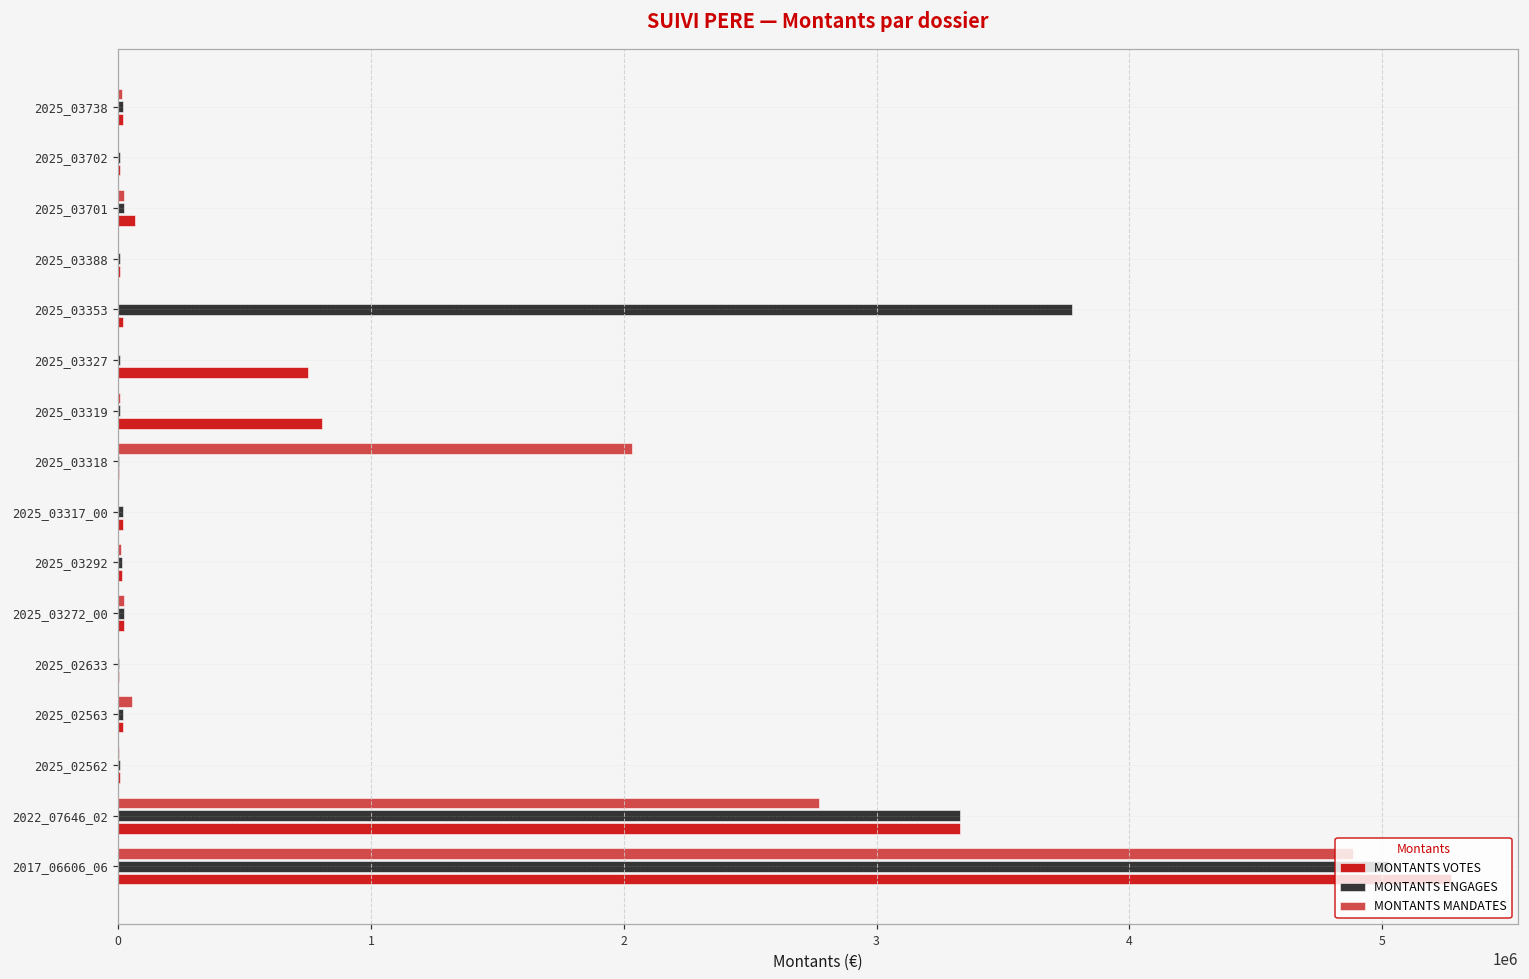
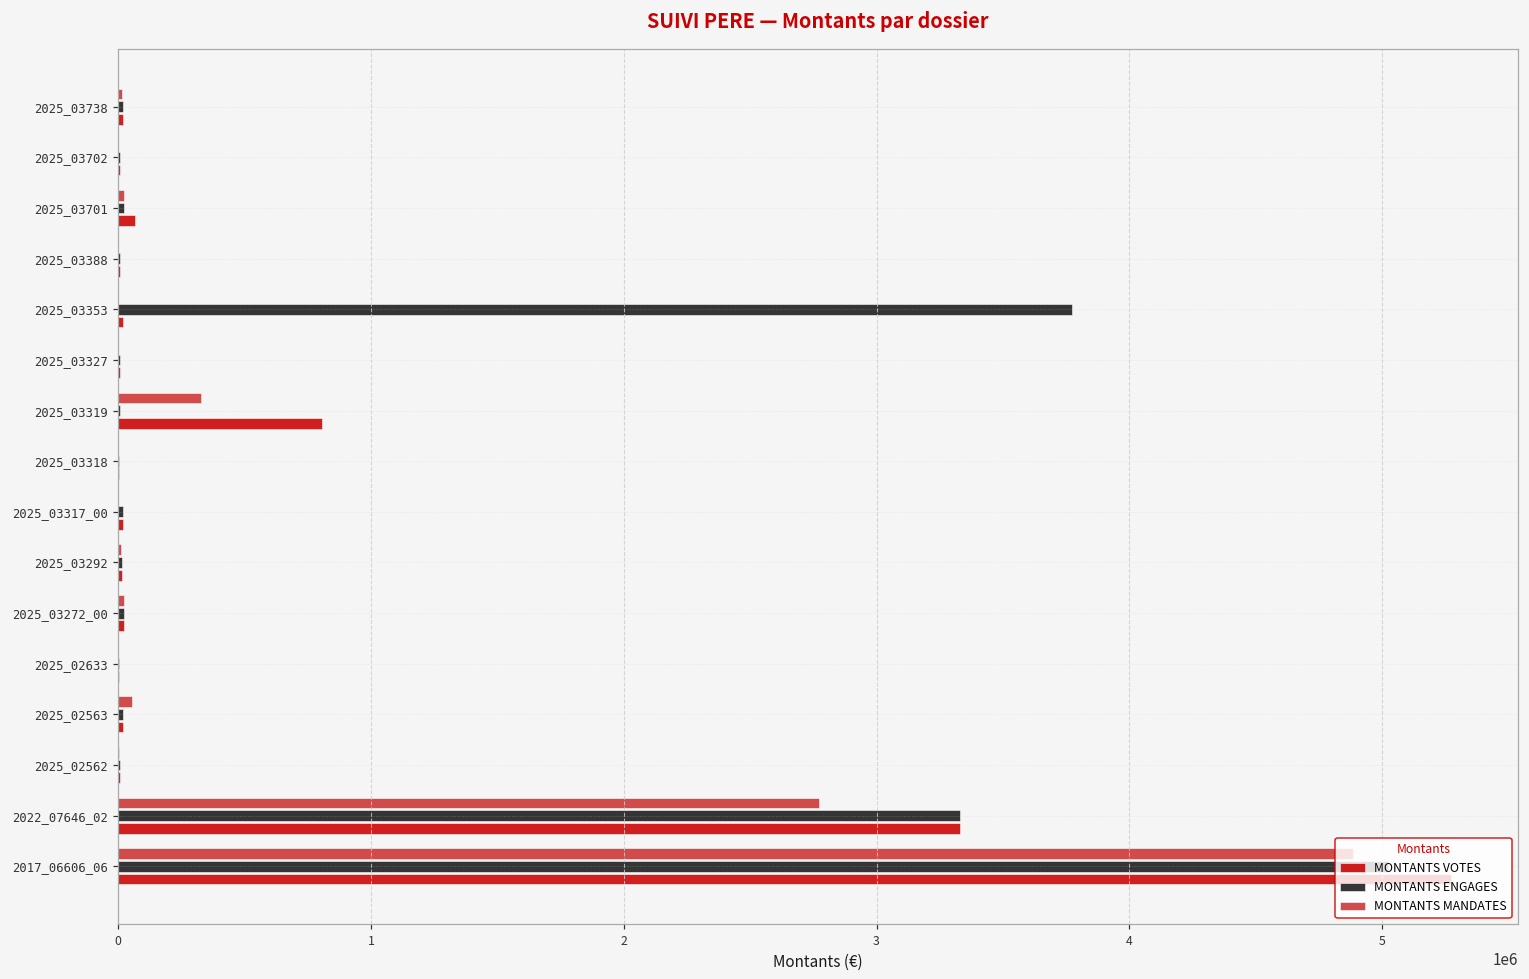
MONTANTS VOTES, 2025_03327: 750000 -> 10000
MONTANTS MANDATES, 2025_03319: 10000 -> 330000
MONTANTS MANDATES, 2025_03318: 2030000 -> 0
